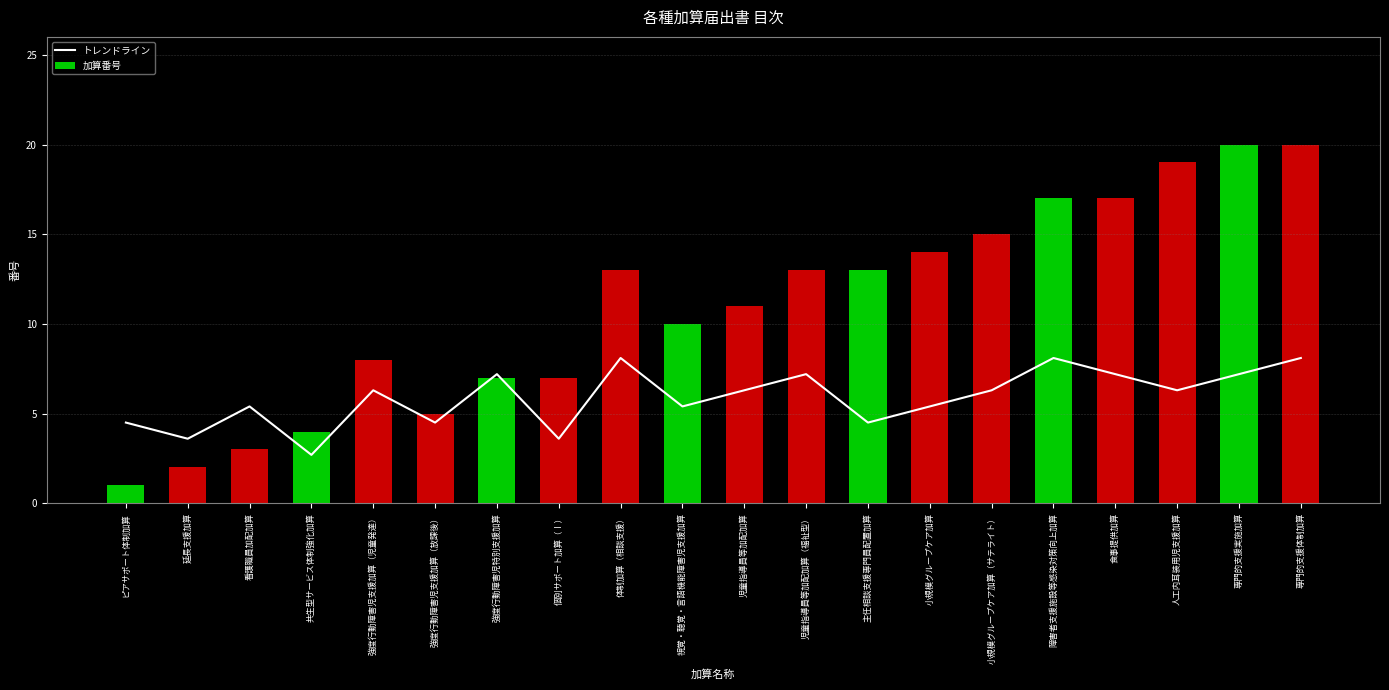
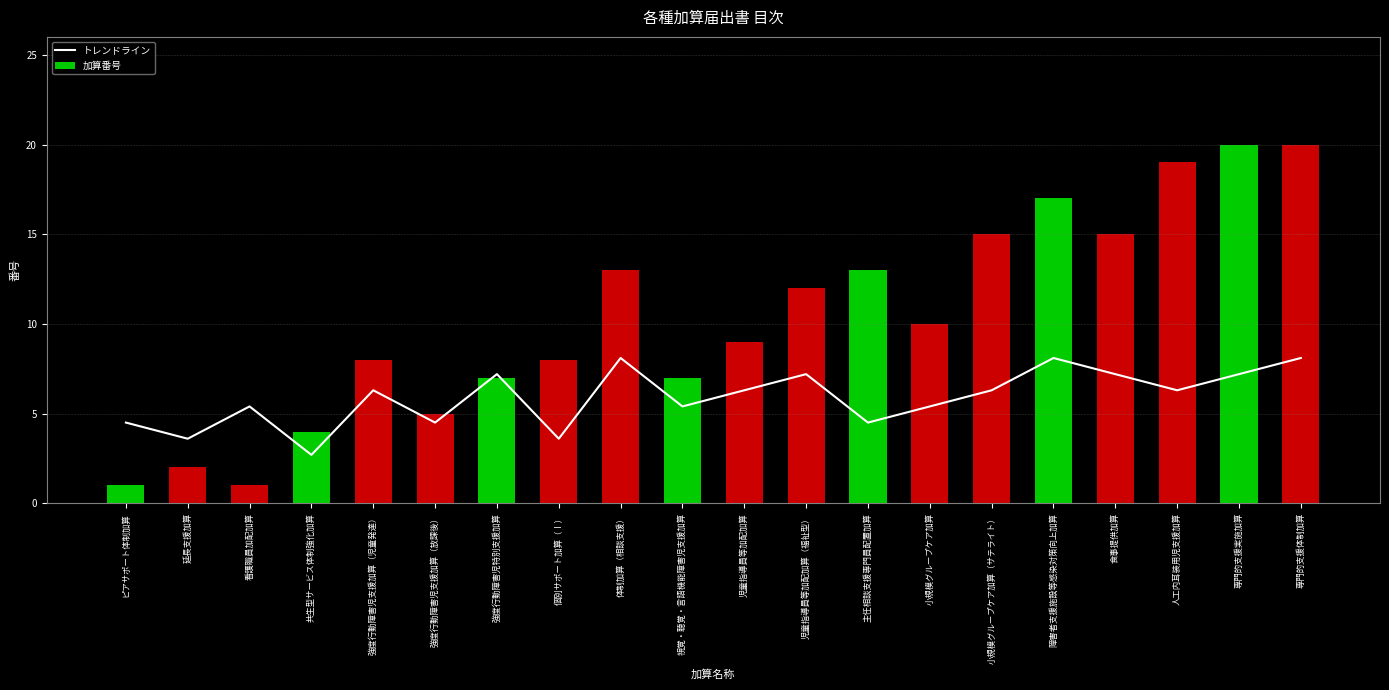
加算番号, 看護職員加配加算: 3 -> 1
加算番号, 個別サポート加算（Ⅰ）: 7 -> 8
加算番号, 視覚・聴覚・言語機能障害児支援加算: 10 -> 7
加算番号, 児童指導員等加配加算: 11 -> 9
加算番号, 児童指導員等加配加算（福祉型）: 13 -> 12
加算番号, 小規模グループケア加算: 14 -> 10
加算番号, 食事提供加算: 17 -> 15
